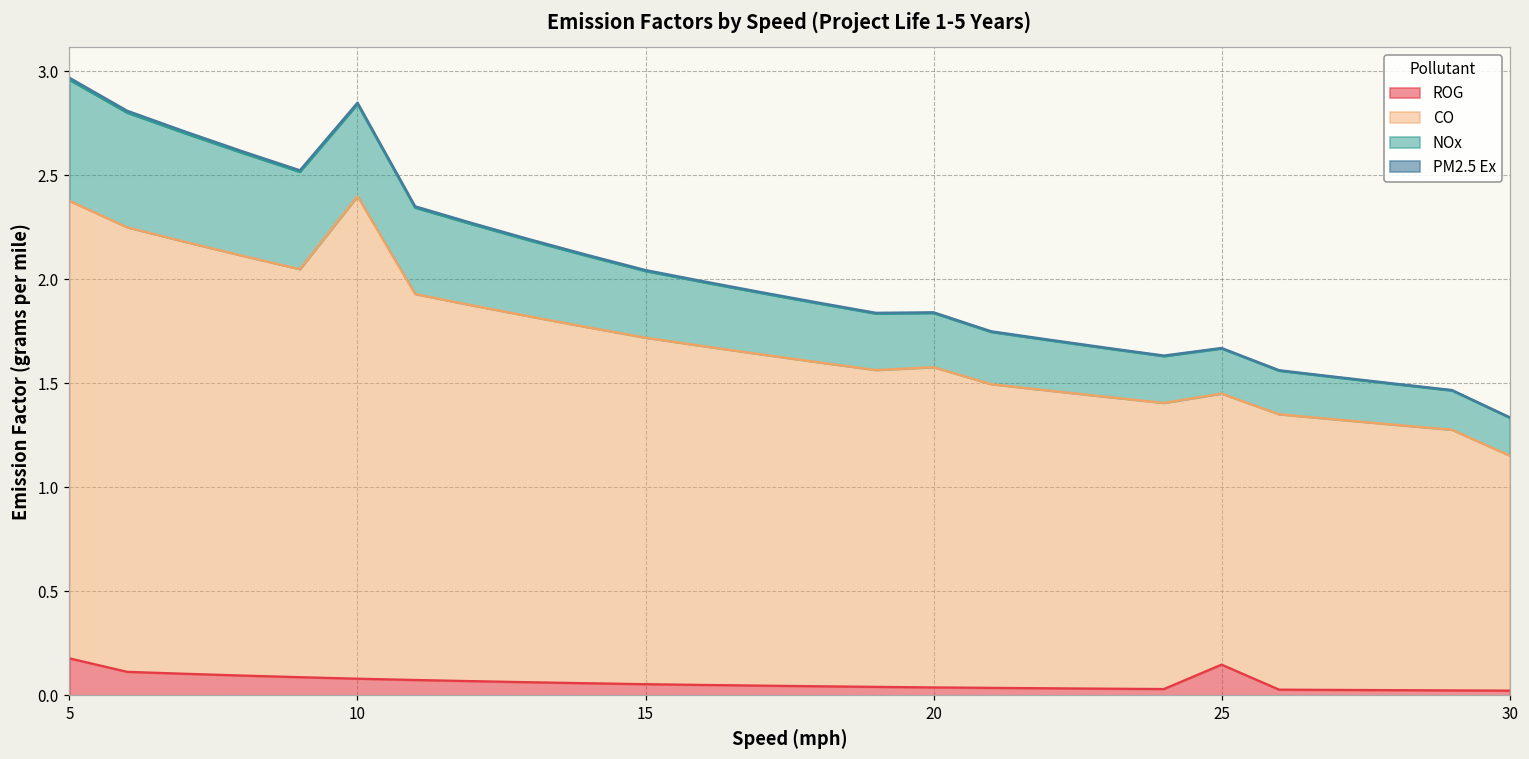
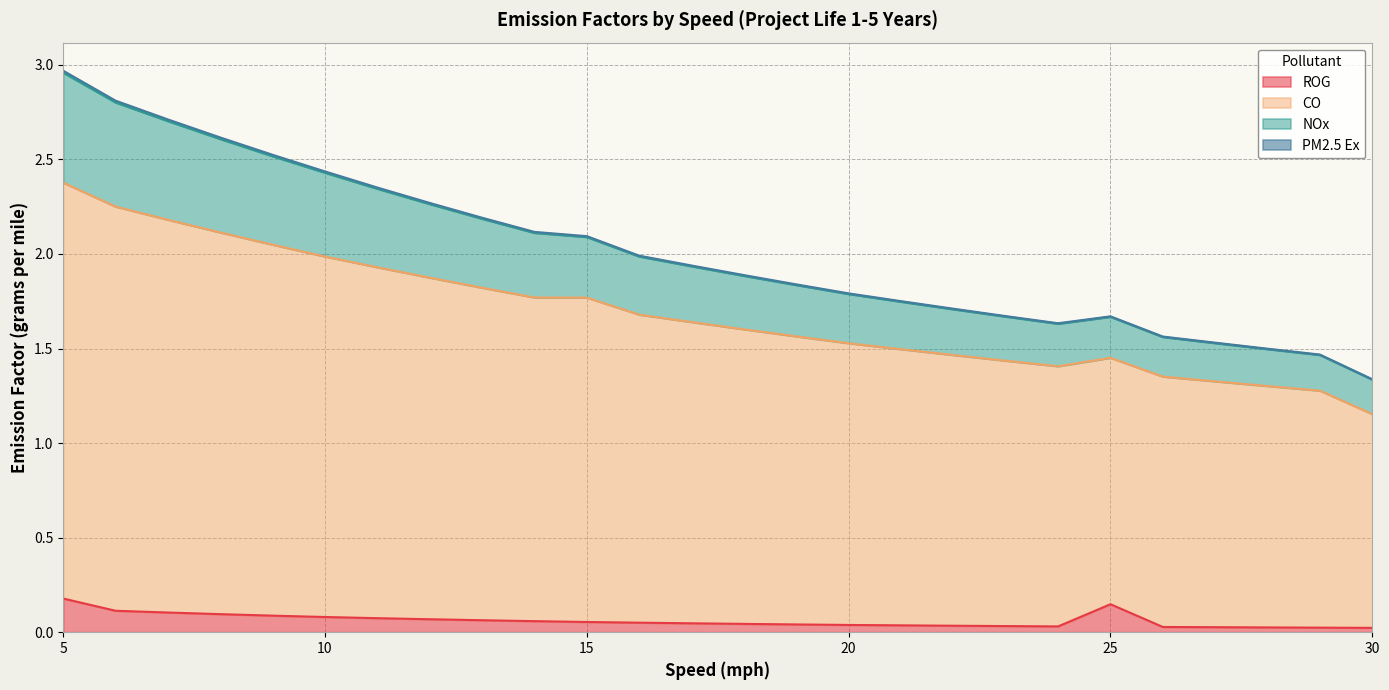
CO, 10: 2.32 -> 1.91
CO, 15: 1.67 -> 1.72
CO, 20: 1.54 -> 1.49
